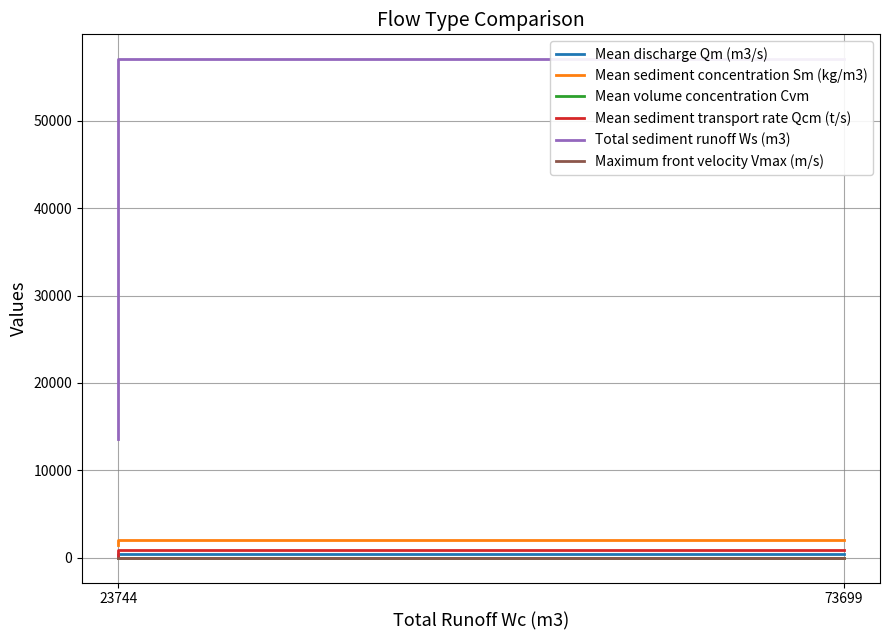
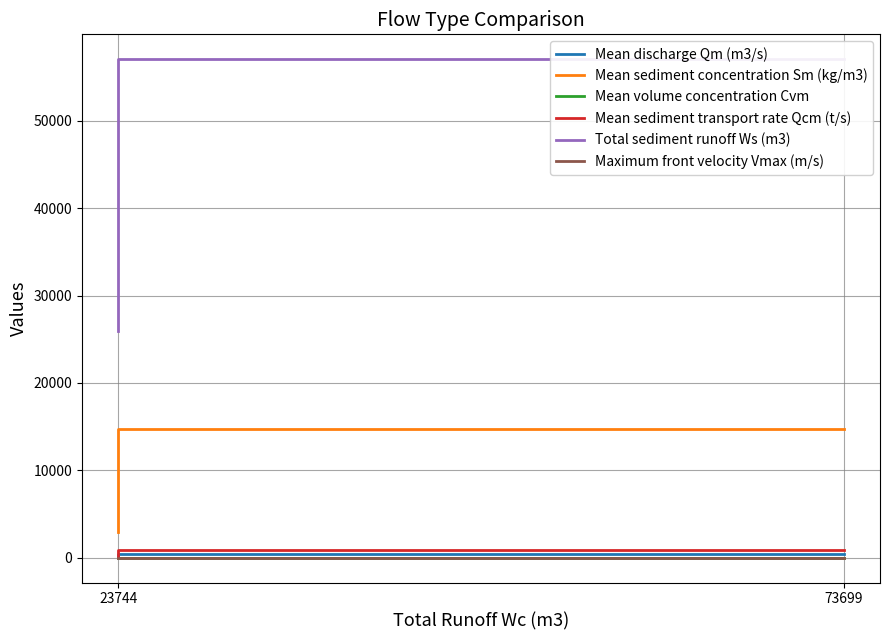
Mean sediment concentration Sm (kg/m3), 23744: 1000 -> 3000
Total sediment runoff Ws (m3), 23744: 14000 -> 26000
Mean sediment concentration Sm (kg/m3), 73699: 2000 -> 15000
